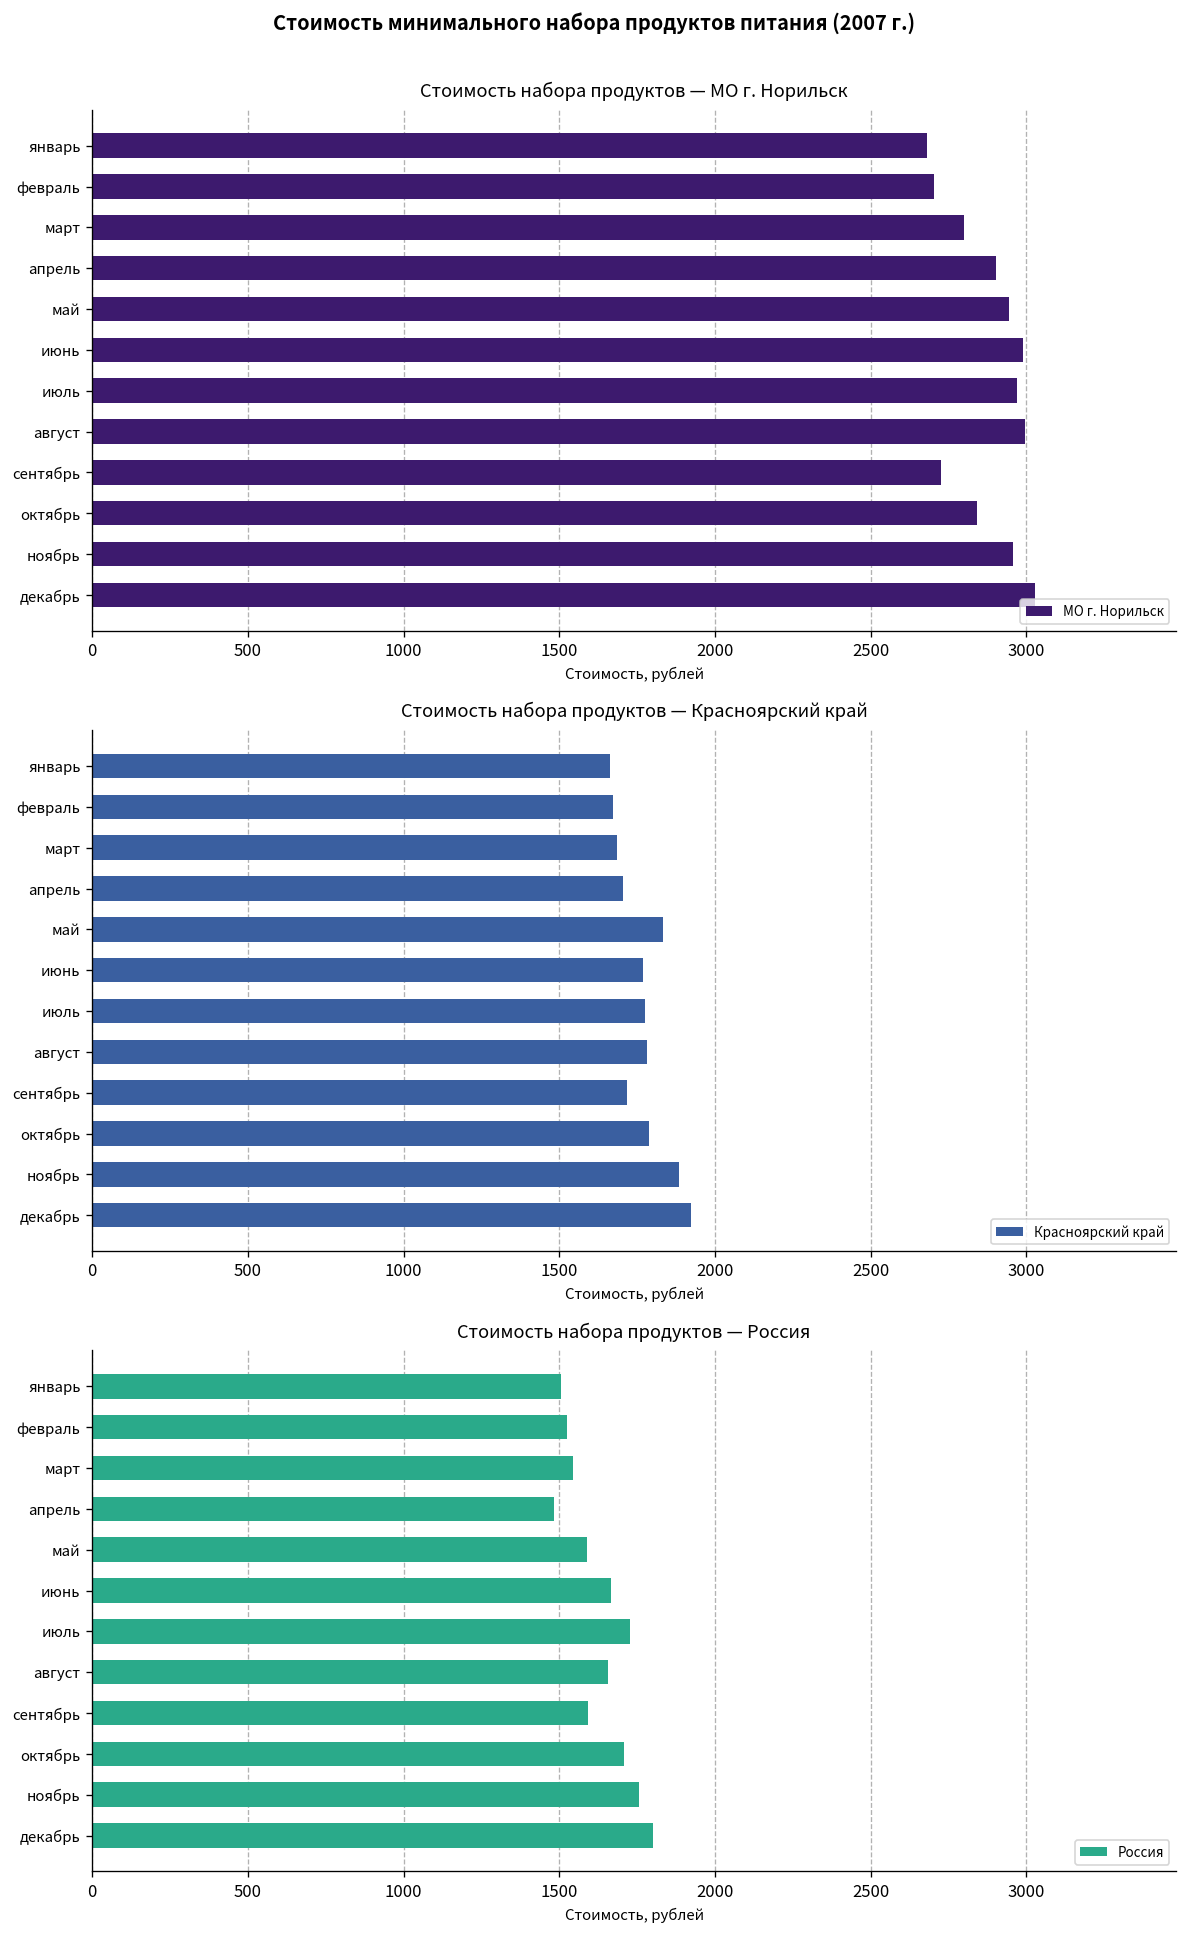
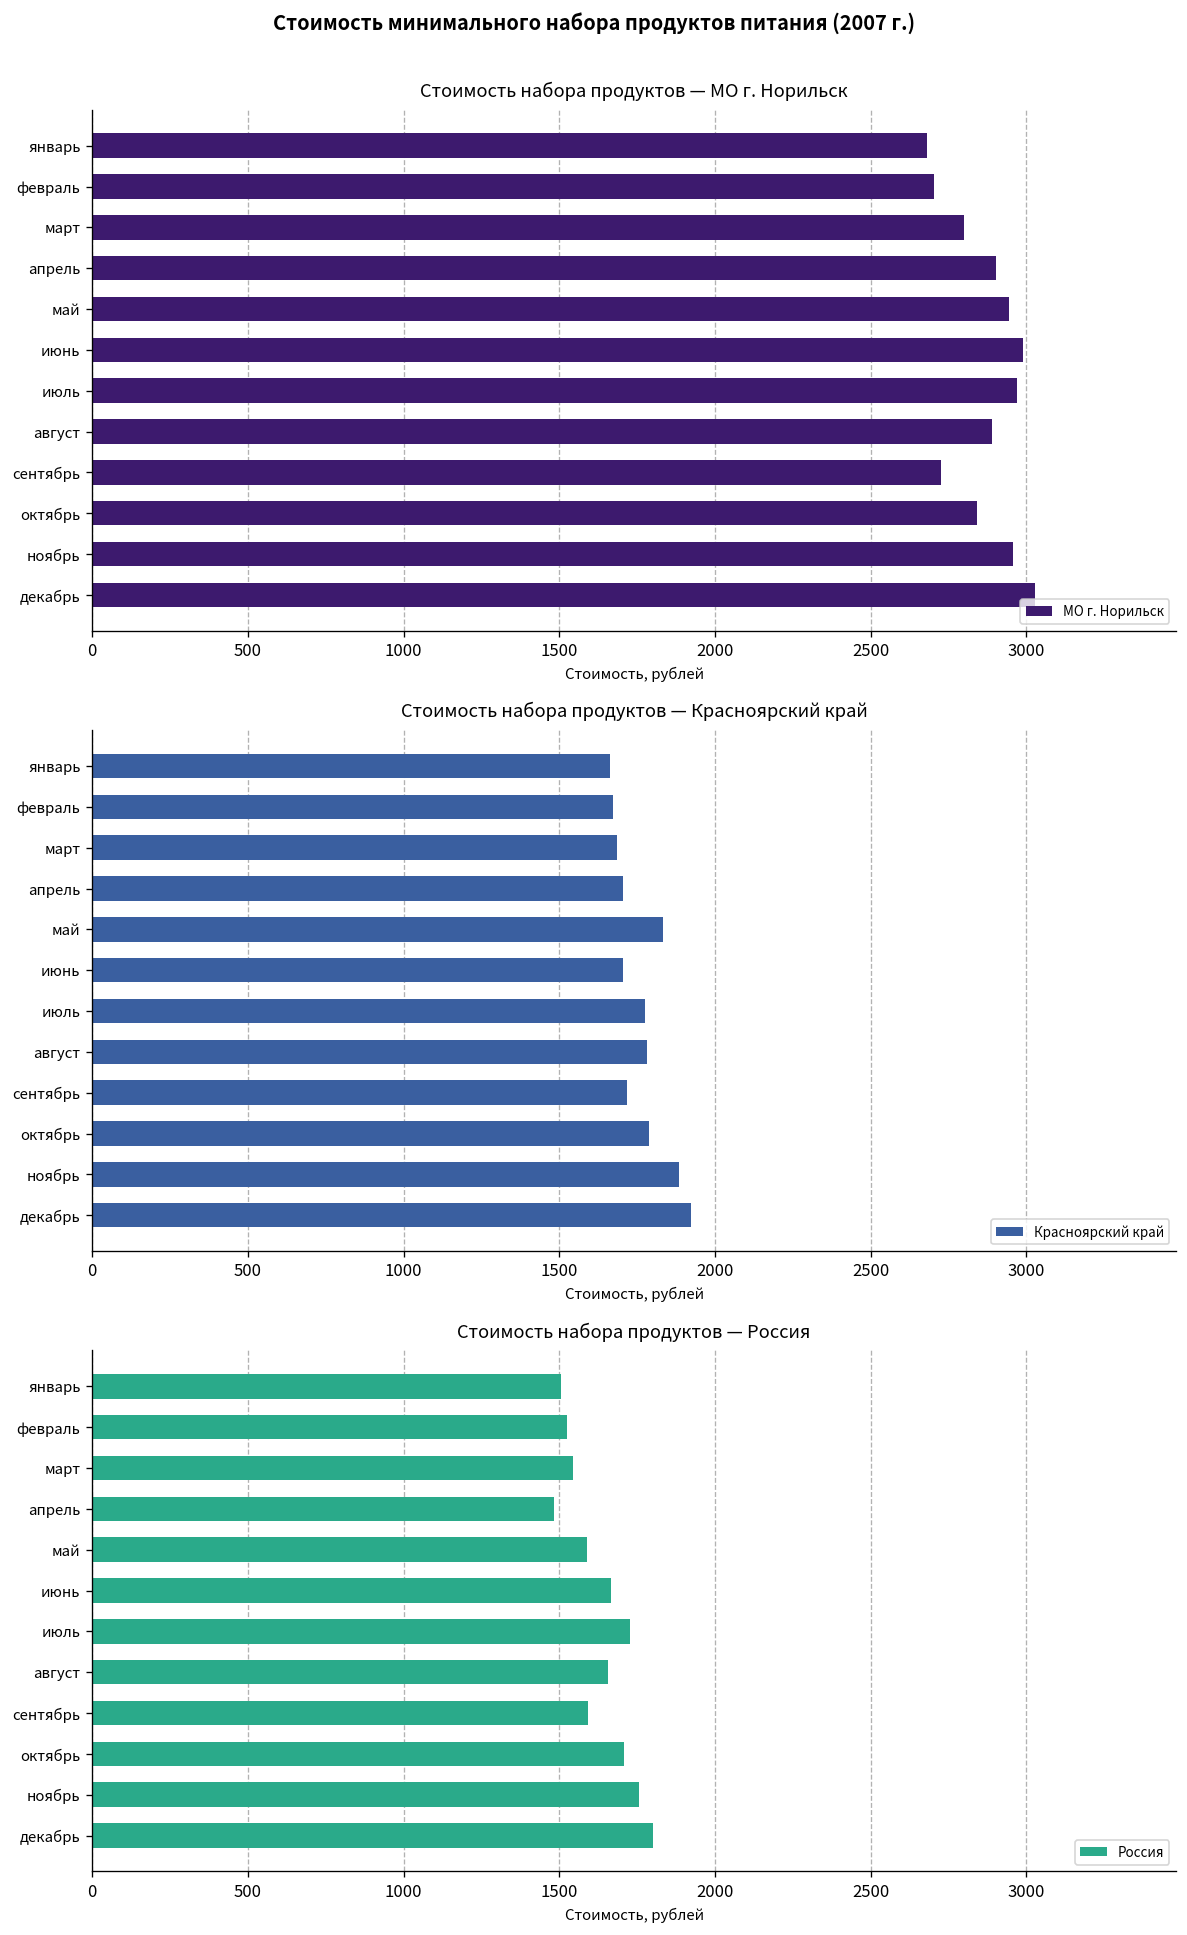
Стоимость набора продуктов — МО г. Норильск, август: 3000 -> 2890
Стоимость набора продуктов — Красноярский край, июнь: 1770 -> 1700
